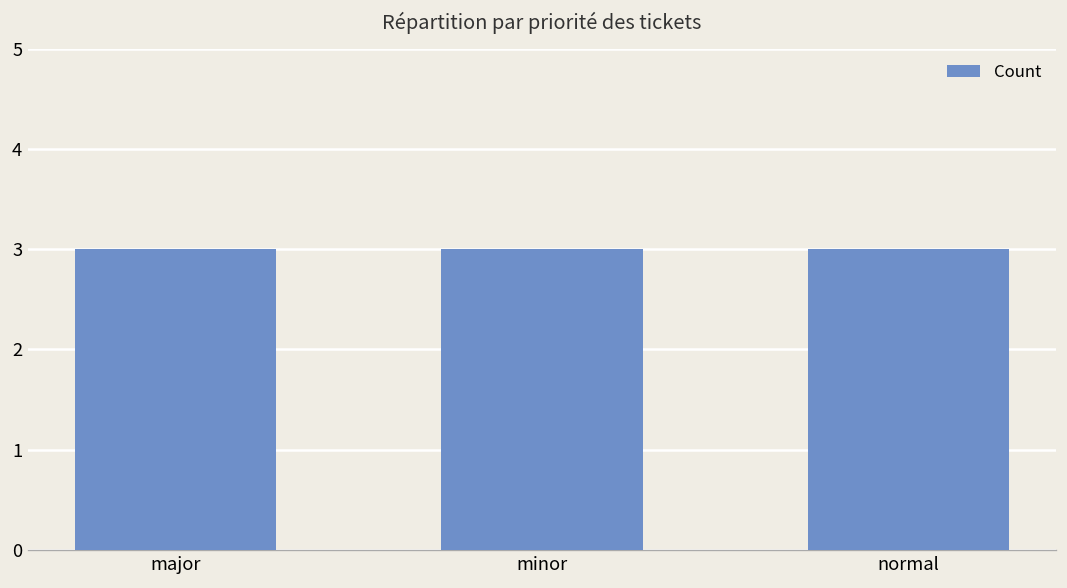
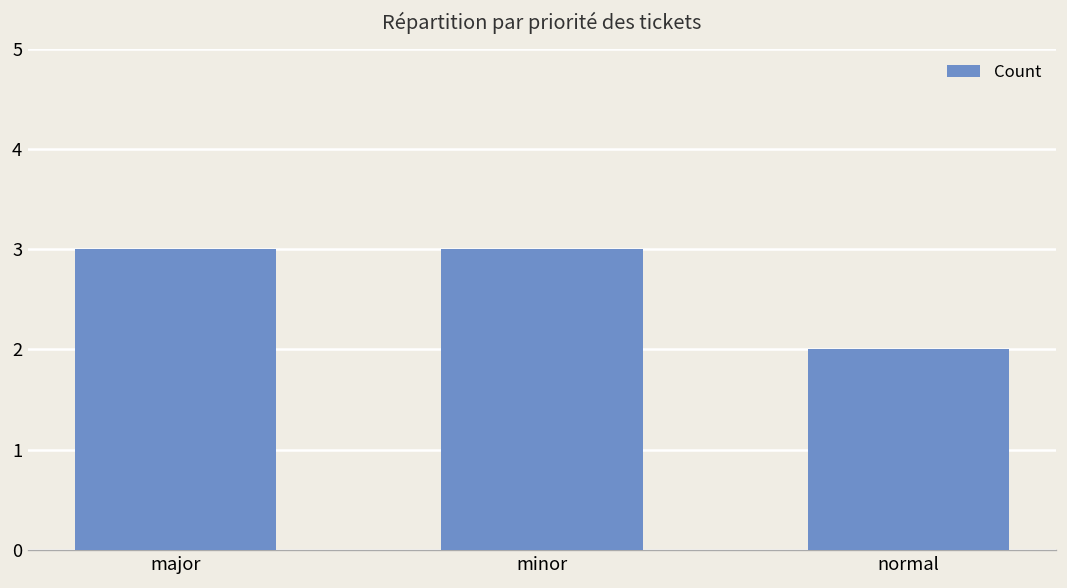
normal: 3 -> 2
